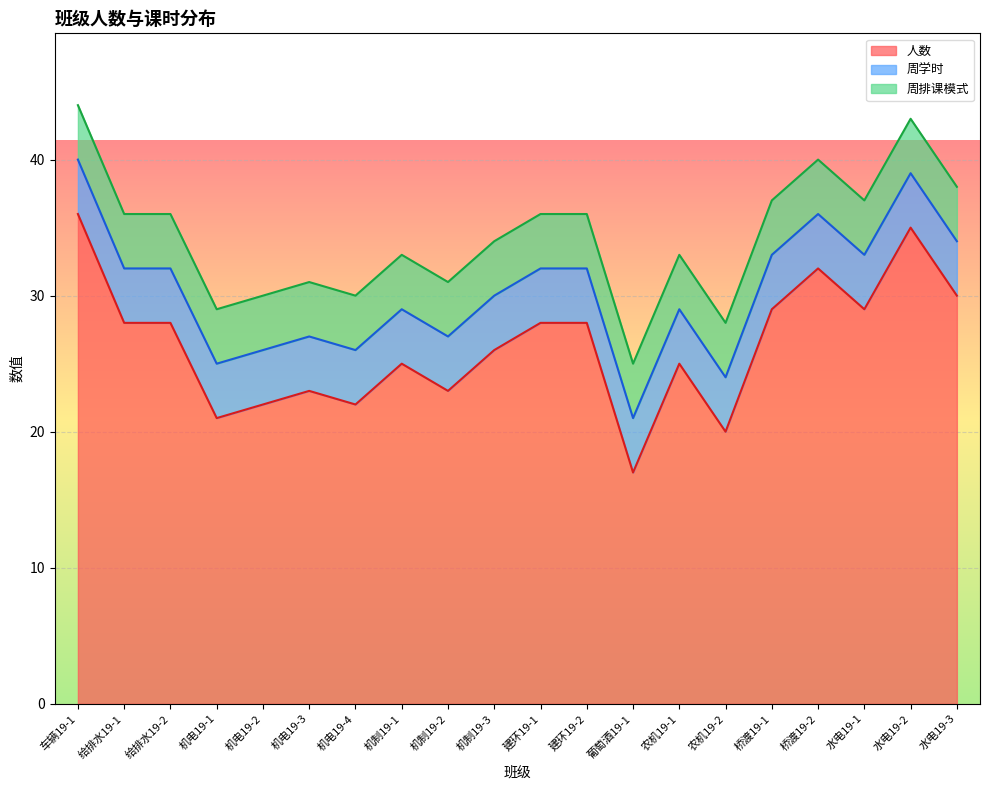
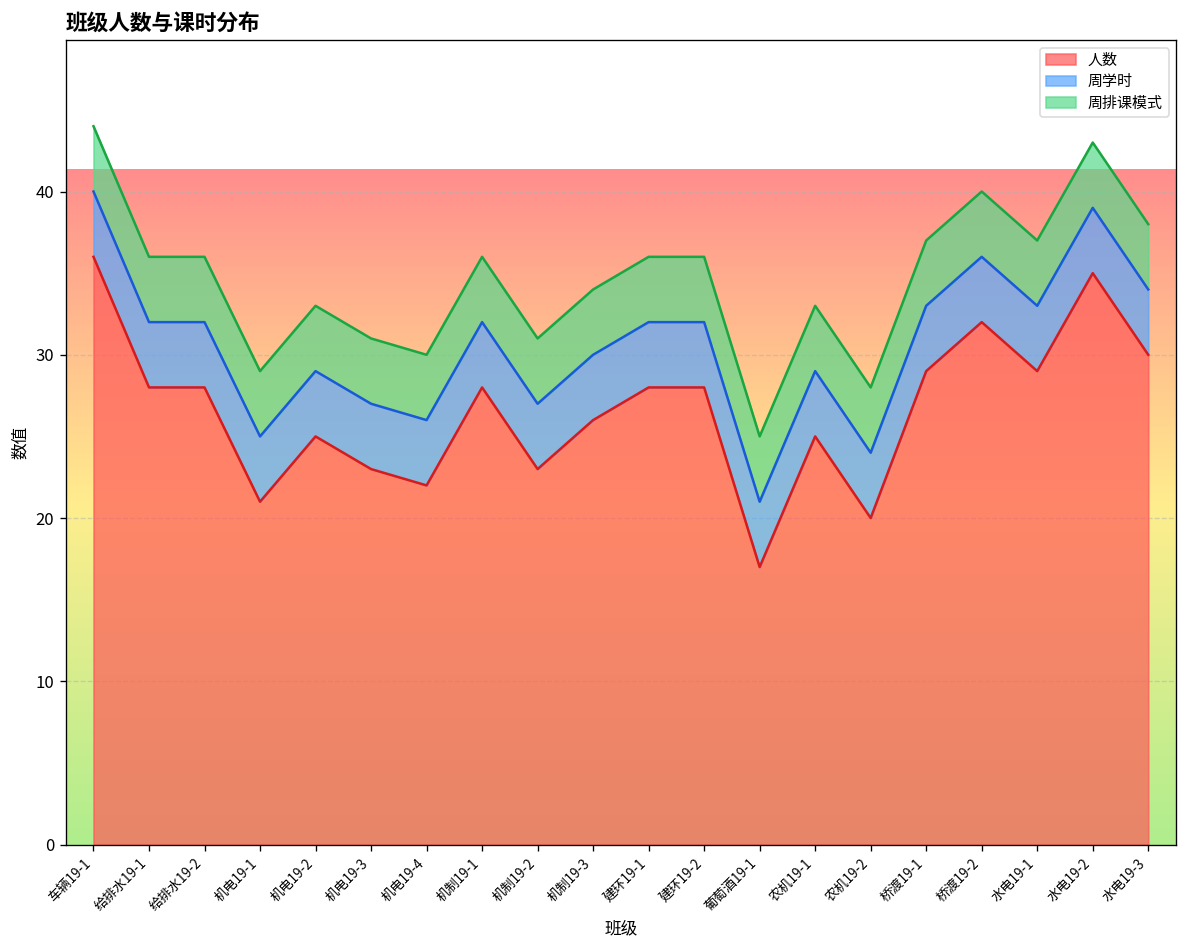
人数, 机电19-2: 22 -> 25
人数, 机制19-1: 25 -> 28
